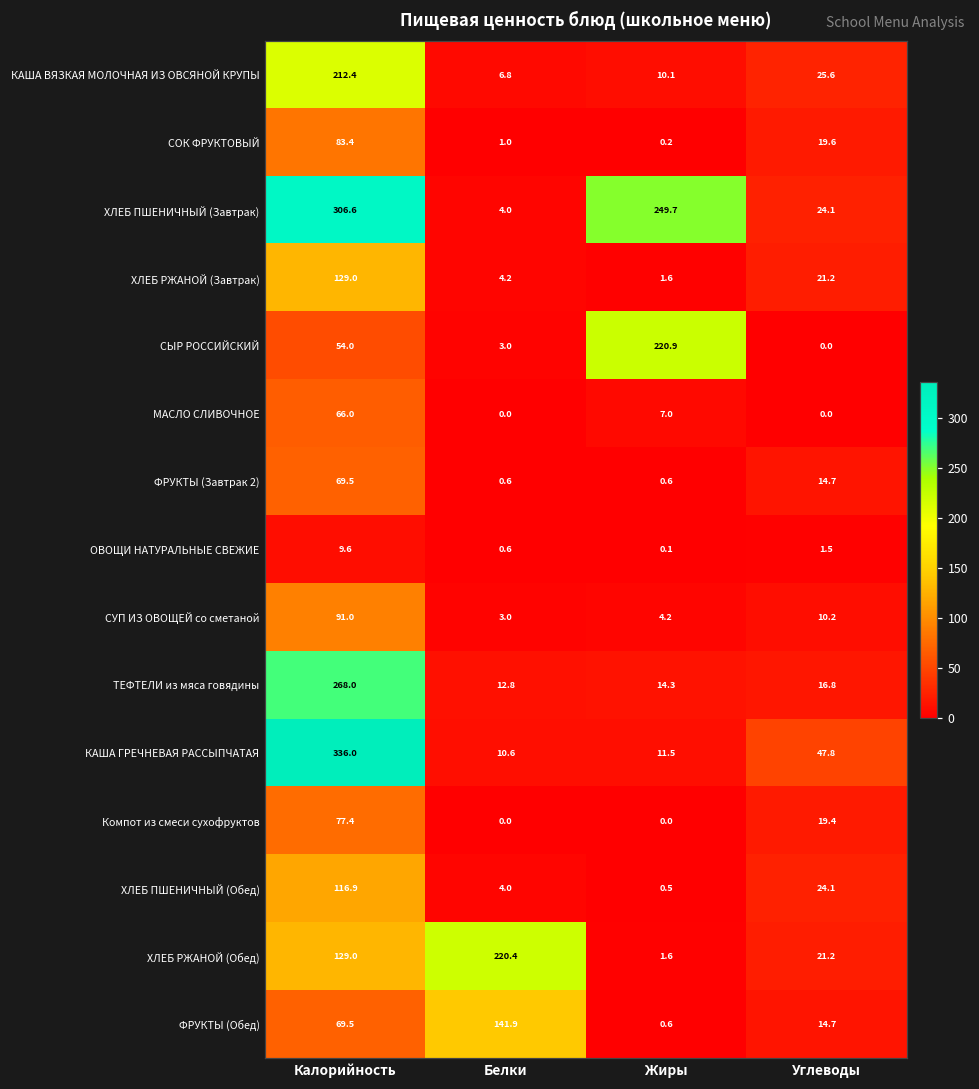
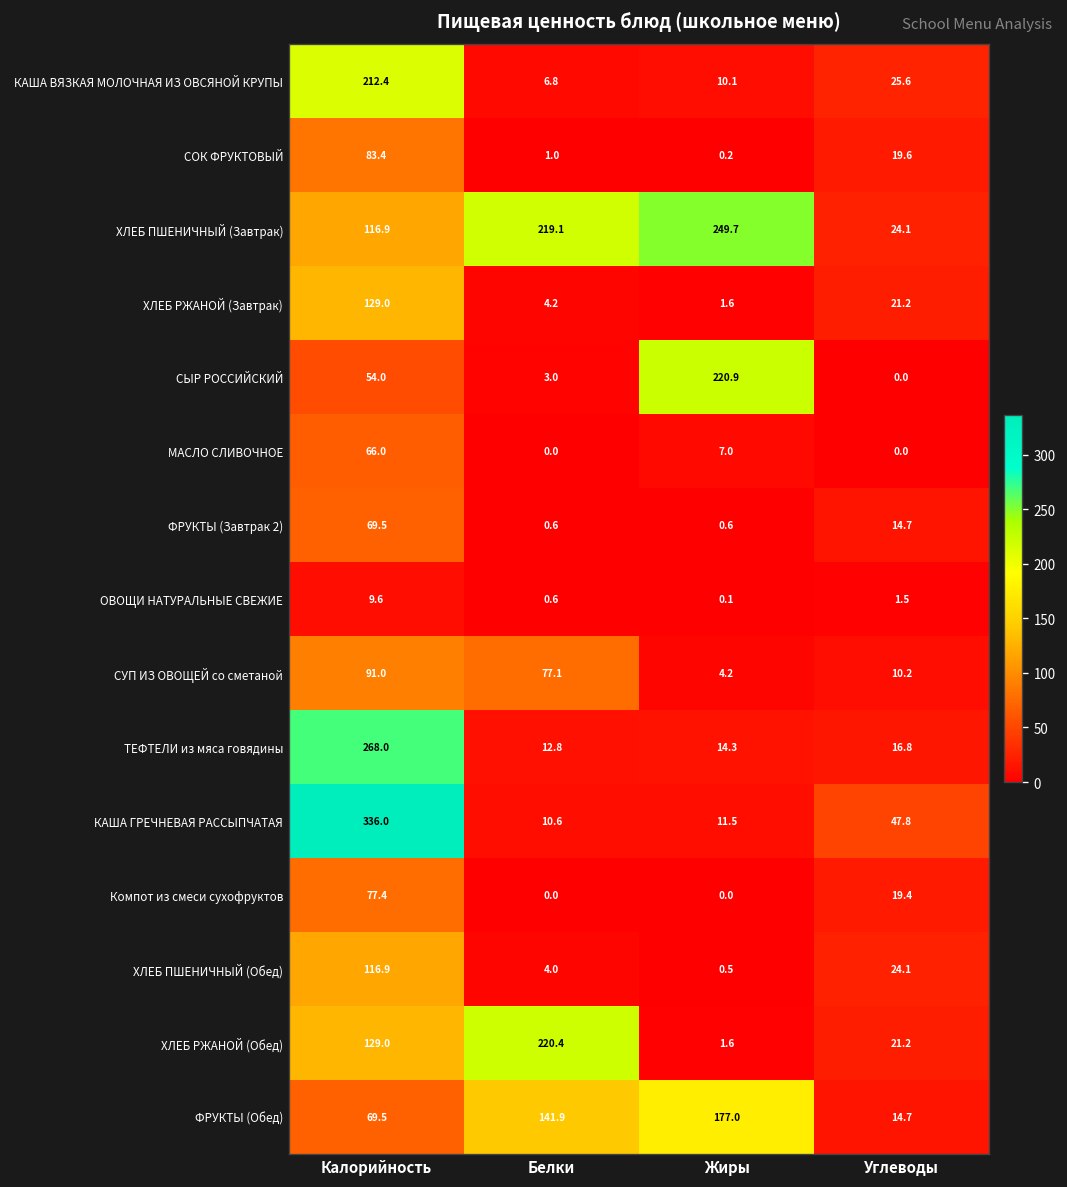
ХЛЕБ ПШЕНИЧНЫЙ (Завтрак), Калорийность: 306.6 -> 116.9
ХЛЕБ ПШЕНИЧНЫЙ (Завтрак), Белки: 4.0 -> 219.1
СУП ИЗ ОВОЩЕЙ со сметаной, Белки: 3.0 -> 77.1
ФРУКТЫ (Обед), Жиры: 0.6 -> 177.0
